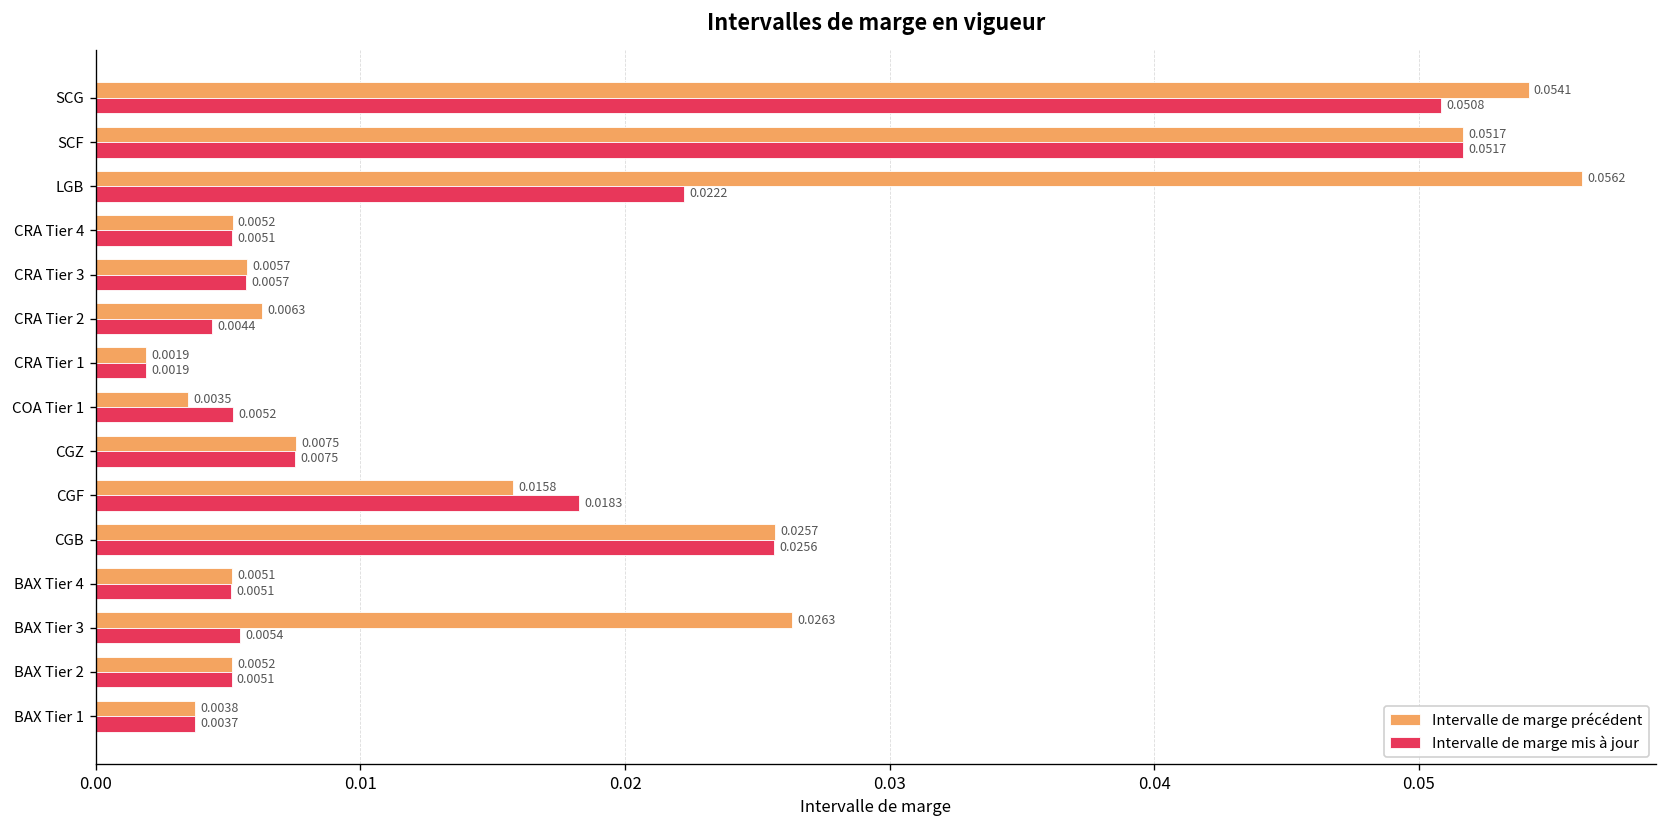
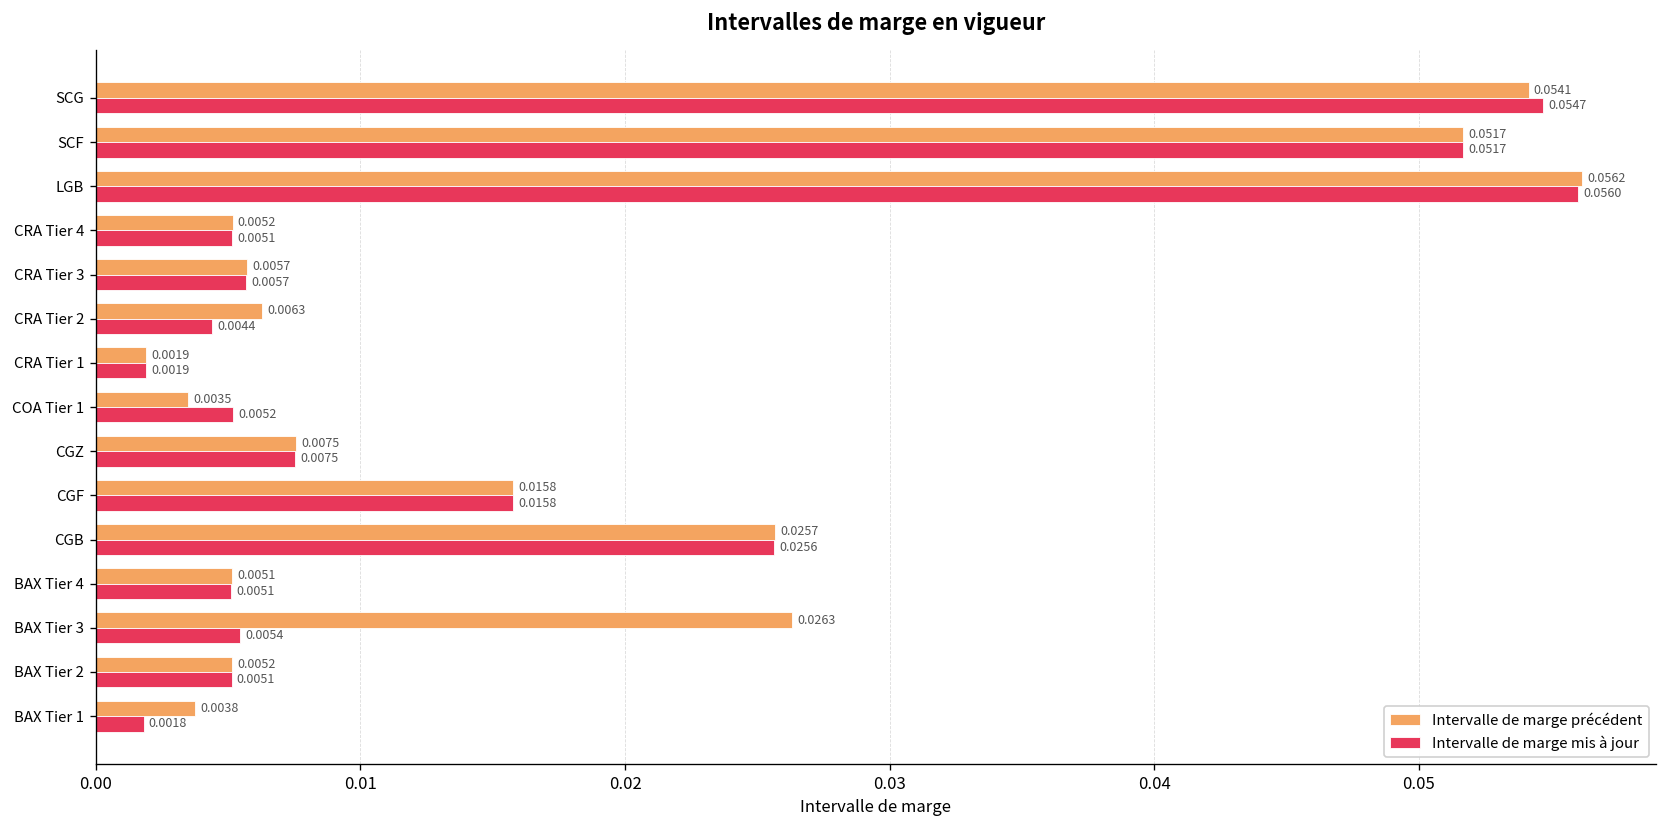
Intervalle de marge mis à jour, SCG: 0.0508 -> 0.0547
Intervalle de marge mis à jour, LGB: 0.0222 -> 0.0560
Intervalle de marge mis à jour, CGF: 0.0183 -> 0.0158
Intervalle de marge mis à jour, BAX Tier 1: 0.0037 -> 0.0018
